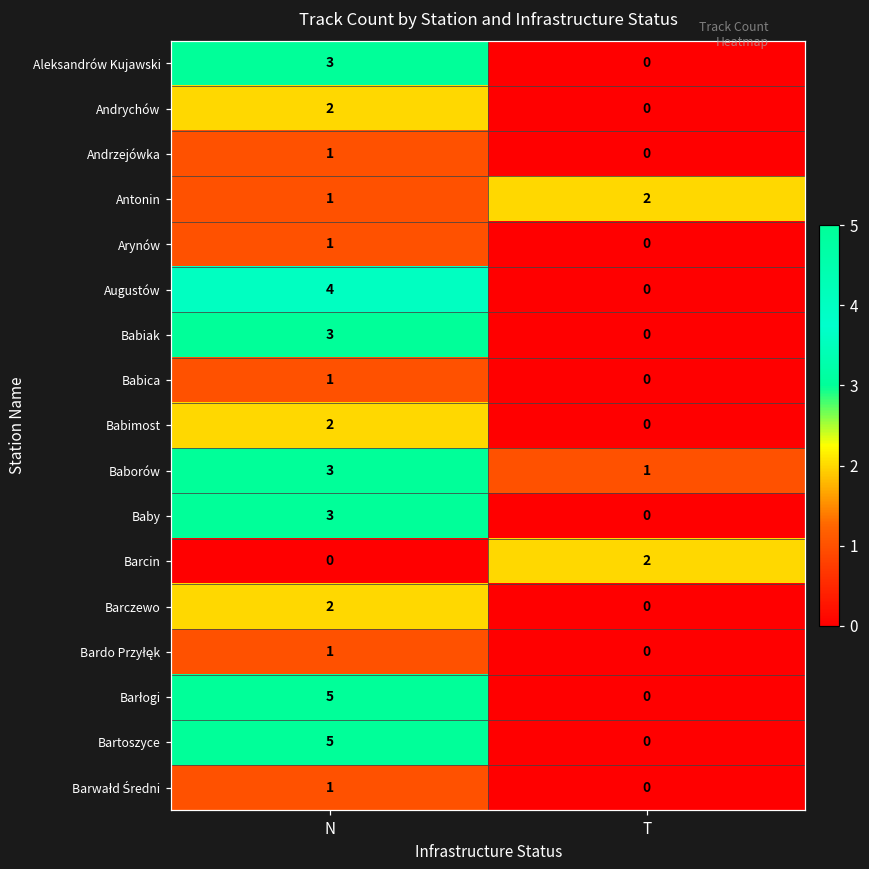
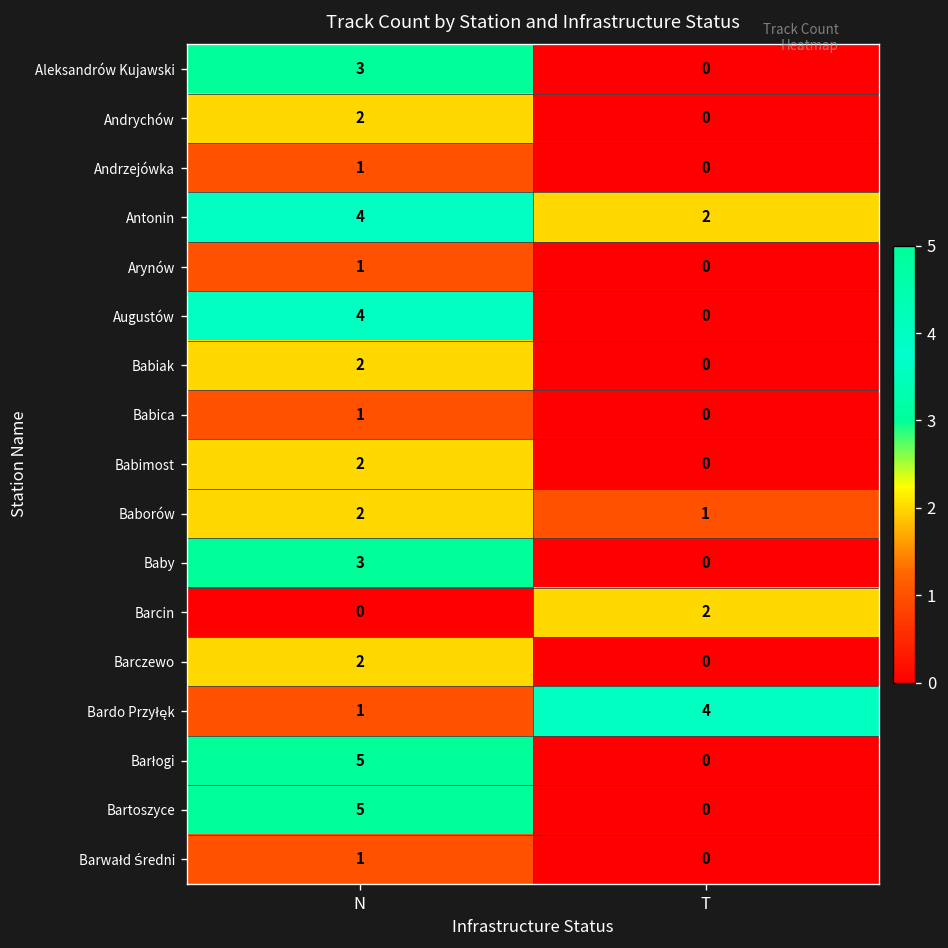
Antonin, N: 1 -> 4
Babiak, N: 3 -> 2
Baborów, N: 3 -> 2
Bardo Przyłęk, T: 0 -> 4
